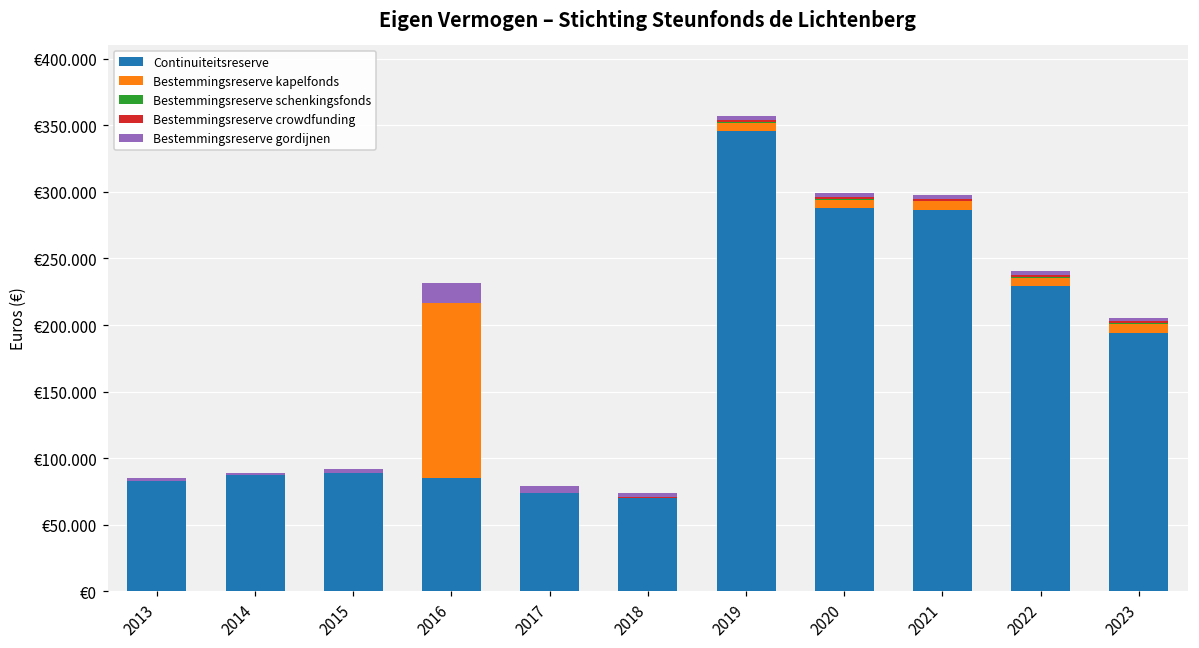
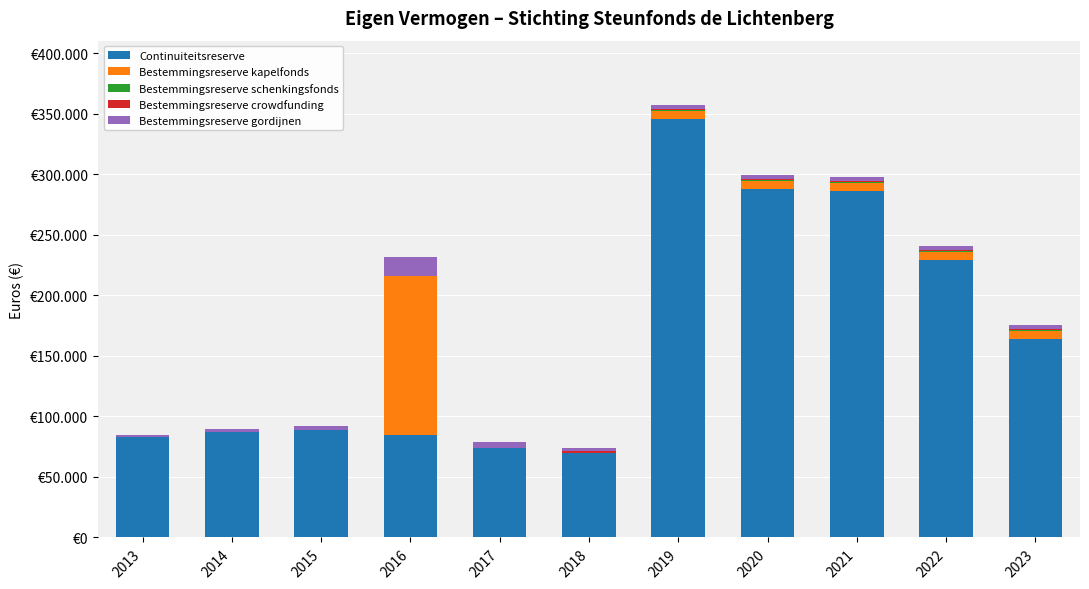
Continuiteitsreserve, 2023: €194 -> €164
